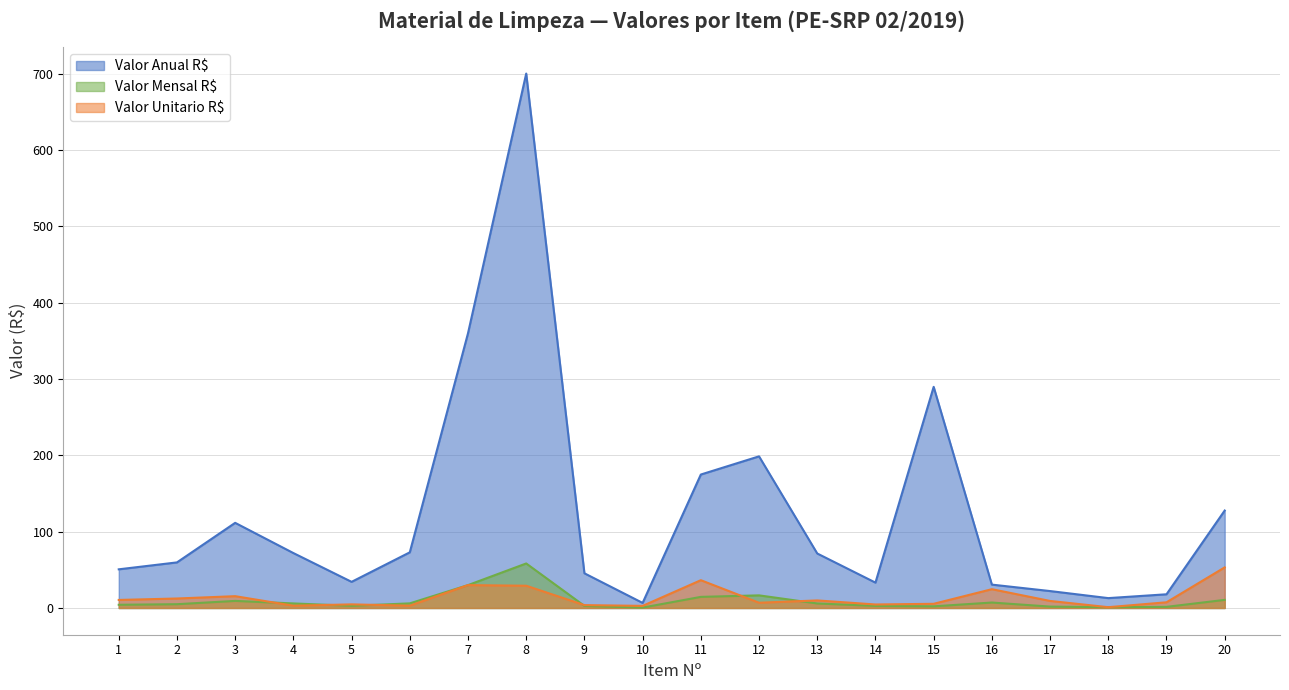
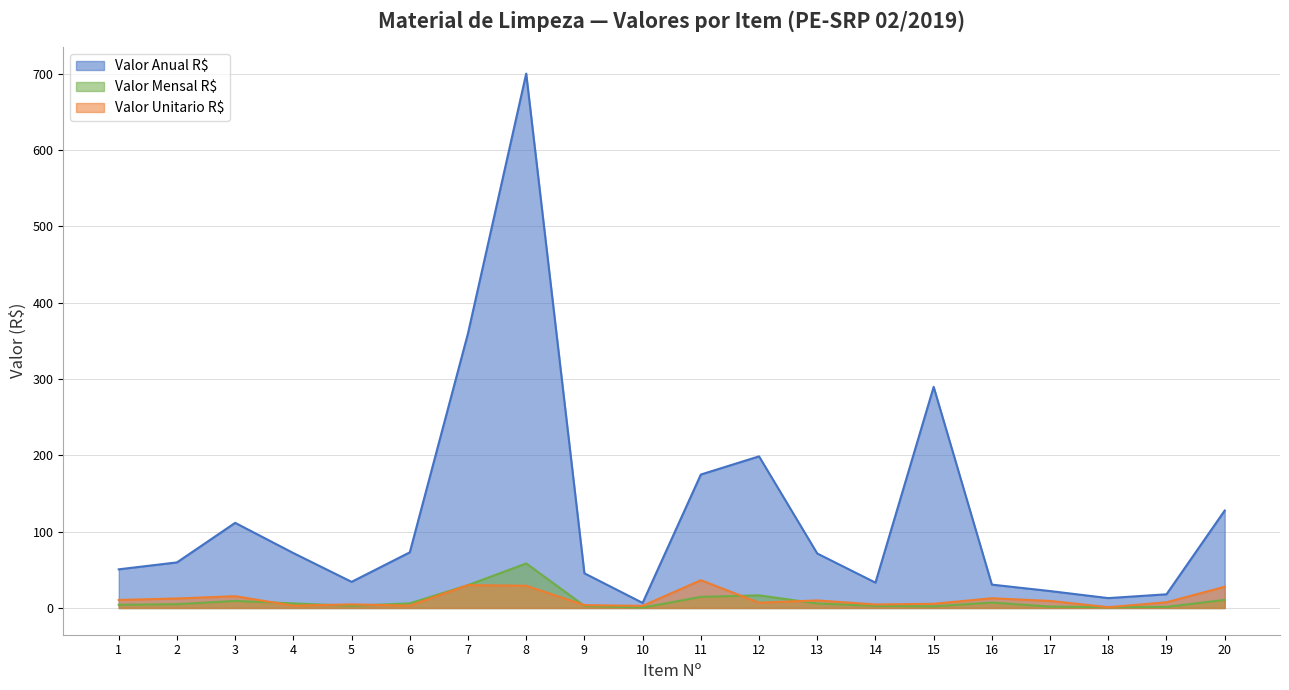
Valor Unitario R$, 16: 20 -> 10
Valor Unitario R$, 20: 50 -> 30
